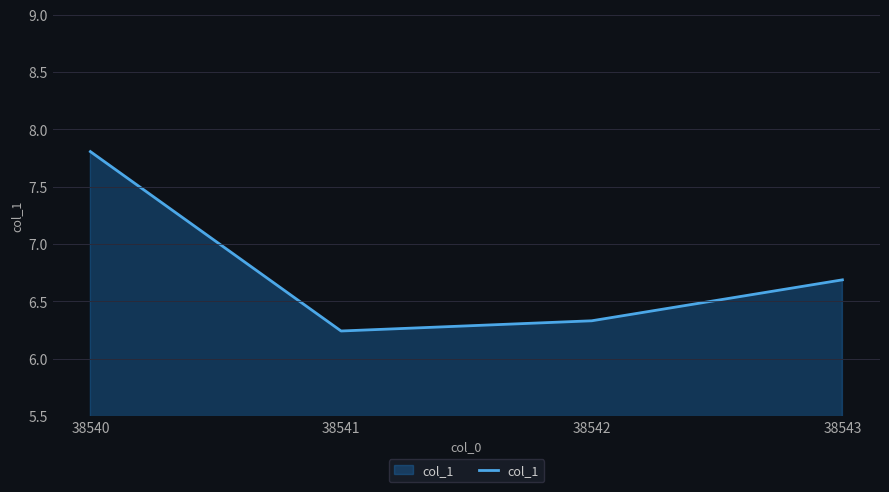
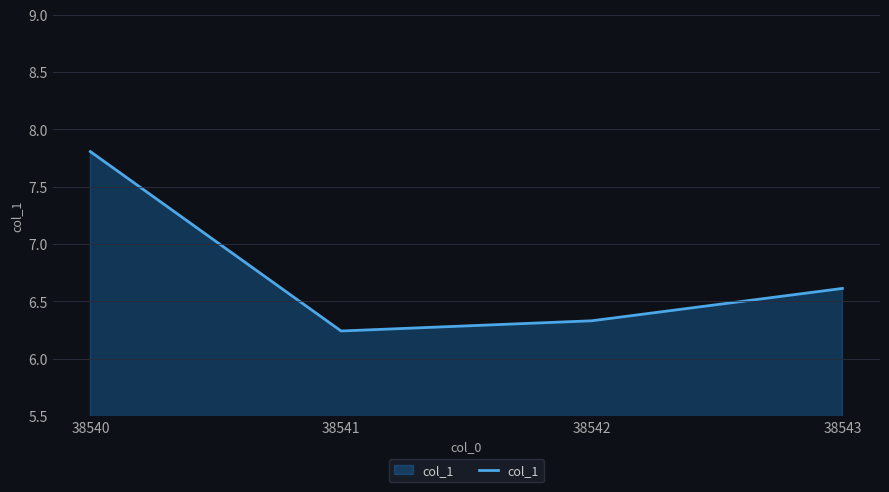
38543: 6.69 -> 6.61
